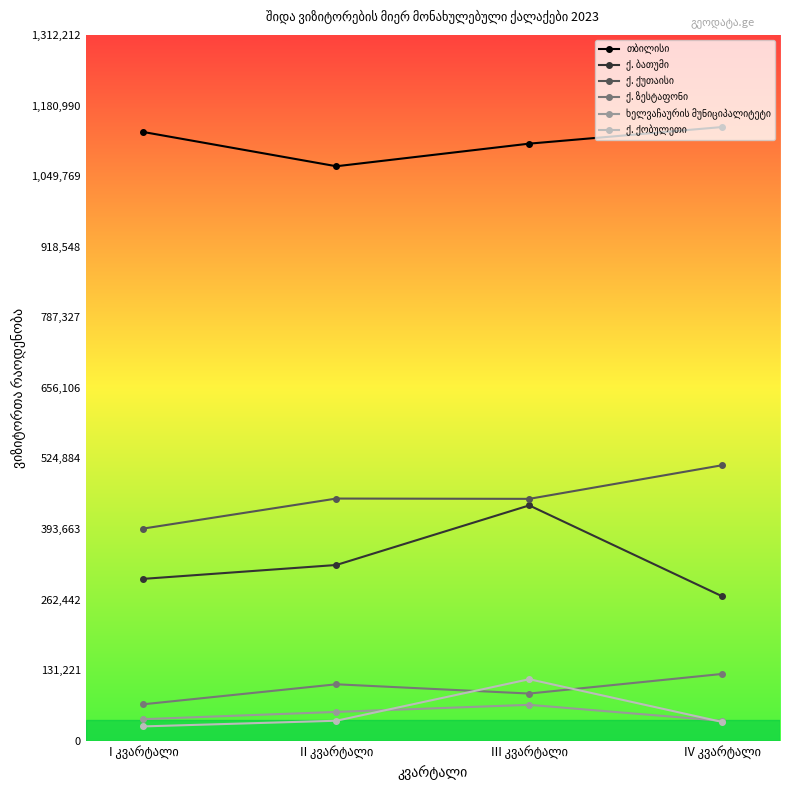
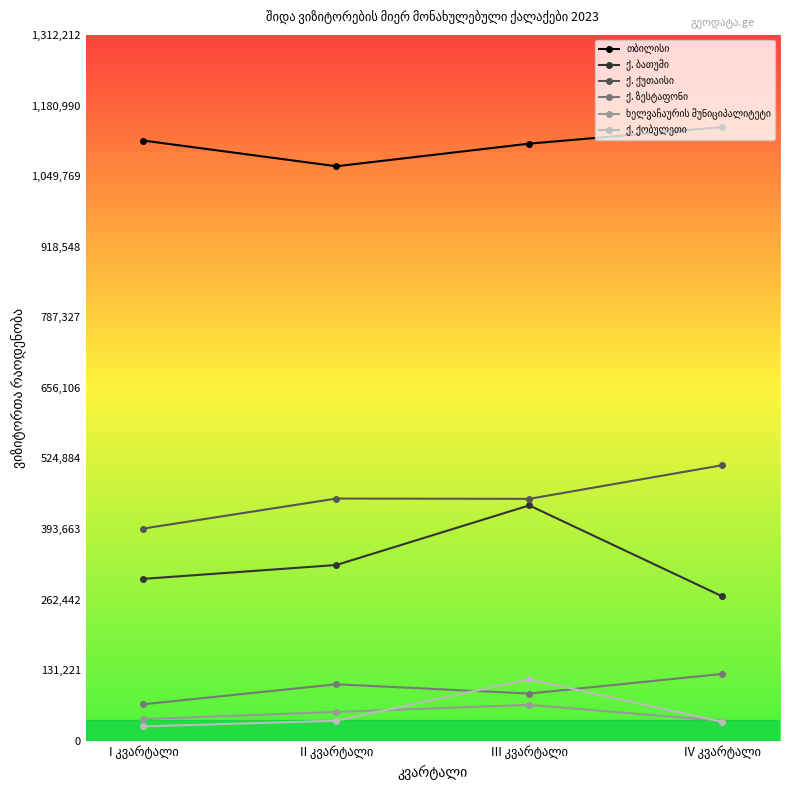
თბილისი, I კვარტალი: 1,130,000 -> 1,120,000
